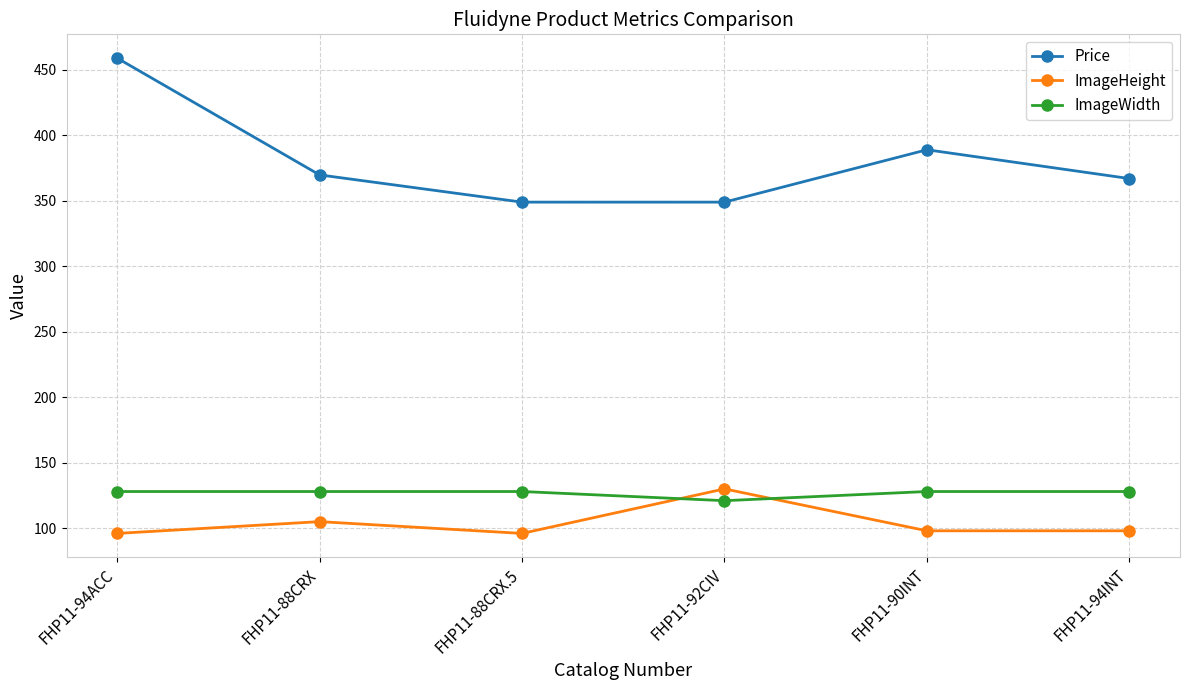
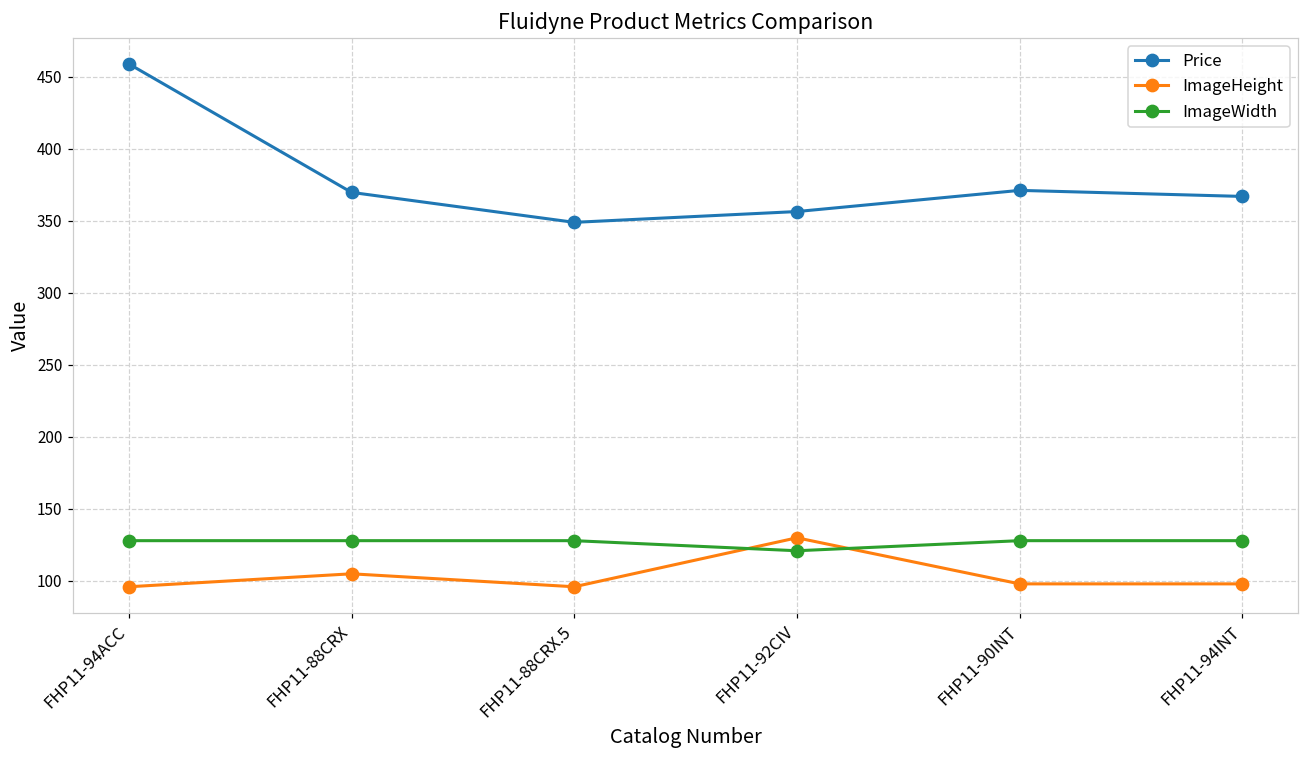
Price, FHP11-92CIV: 349 -> 357
Price, FHP11-90INT: 389 -> 371
